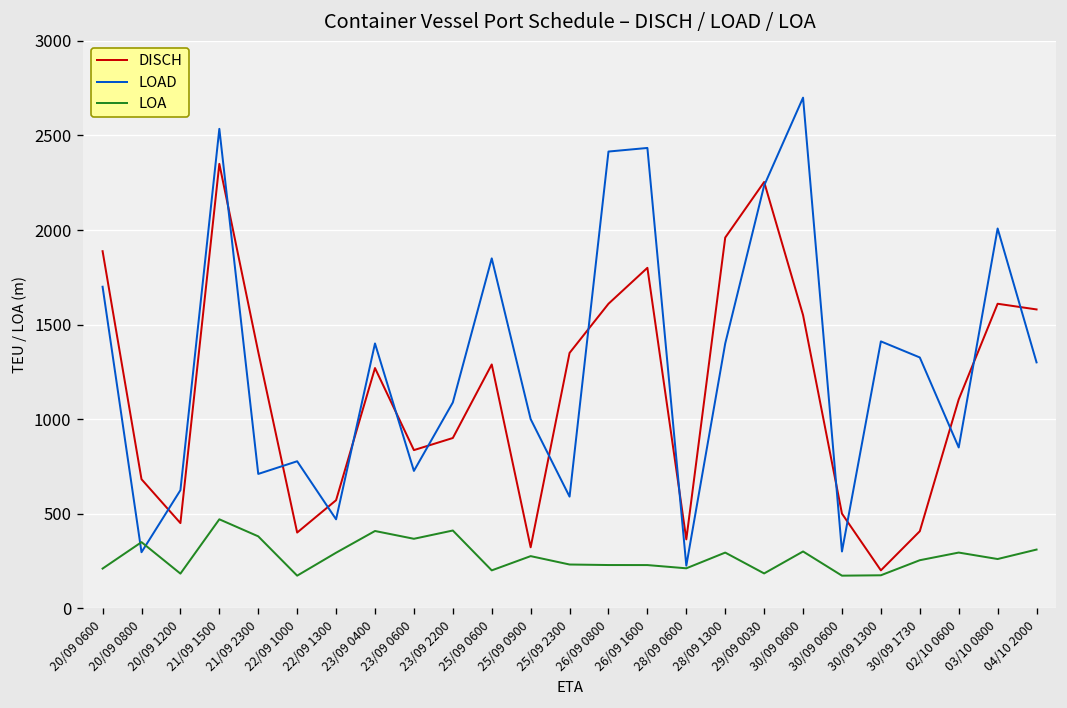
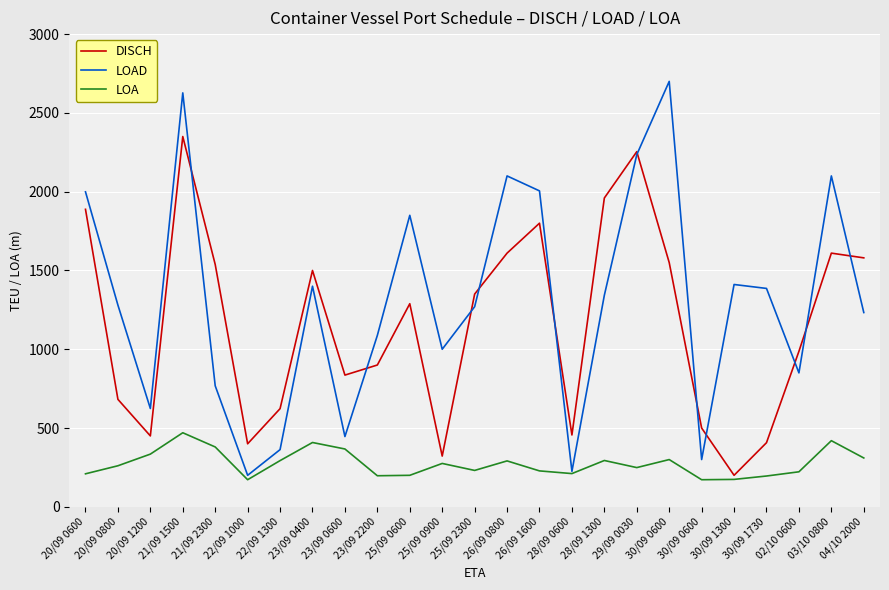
LOAD, 20/09 0600: 1700 -> 2000
LOAD, 20/09 0800: 300 -> 1280
LOA, 20/09 0800: 350 -> 260
LOA, 20/09 1200: 180 -> 330
LOAD, 21/09 1500: 2540 -> 2630
DISCH, 21/09 2300: 1360 -> 1540
LOAD, 21/09 2300: 710 -> 770
LOAD, 22/09 1000: 780 -> 200
DISCH, 22/09 1300: 570 -> 620
LOAD, 22/09 1300: 470 -> 360
DISCH, 23/09 0400: 1270 -> 1500
LOAD, 23/09 0600: 730 -> 450
LOA, 23/09 2200: 410 -> 200
LOAD, 25/09 2300: 590 -> 1270
LOAD, 26/09 0800: 2420 -> 2100
LOA, 26/09 0800: 230 -> 290
LOAD, 26/09 1600: 2430 -> 2010
DISCH, 28/09 0600: 360 -> 460
LOAD, 28/09 1300: 1400 -> 1340
LOA, 29/09 0030: 180 -> 250
LOAD, 30/09 1730: 1330 -> 1390
LOA, 30/09 1730: 250 -> 200
DISCH, 02/10 0600: 1100 -> 990
LOA, 02/10 0600: 290 -> 220
LOAD, 03/10 0800: 2010 -> 2100
LOA, 03/10 0800: 260 -> 420
LOAD, 04/10 2000: 1300 -> 1230
